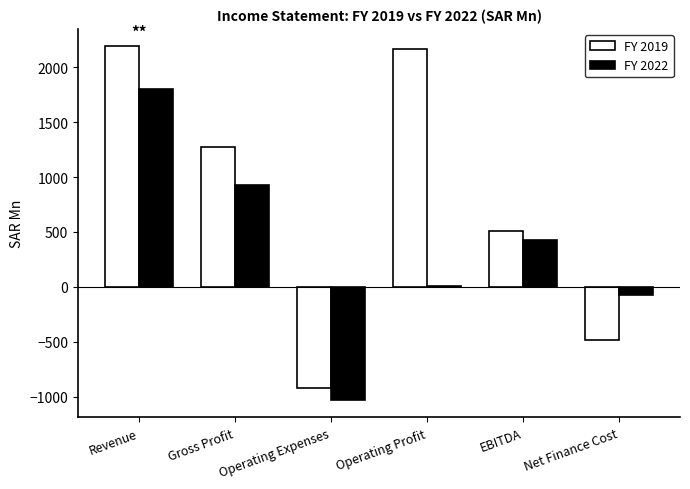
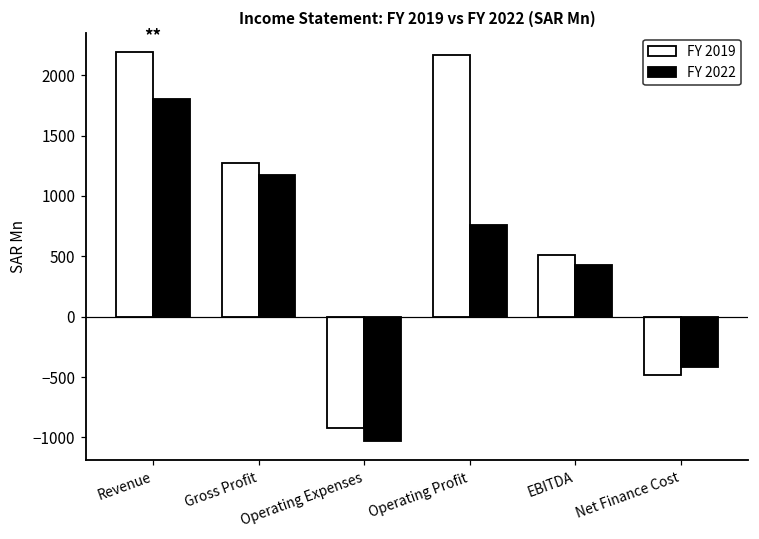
FY 2022, Gross Profit: 920 -> 1180
FY 2022, Operating Profit: 0 -> 760
FY 2022, Net Finance Cost: -70 -> -410
